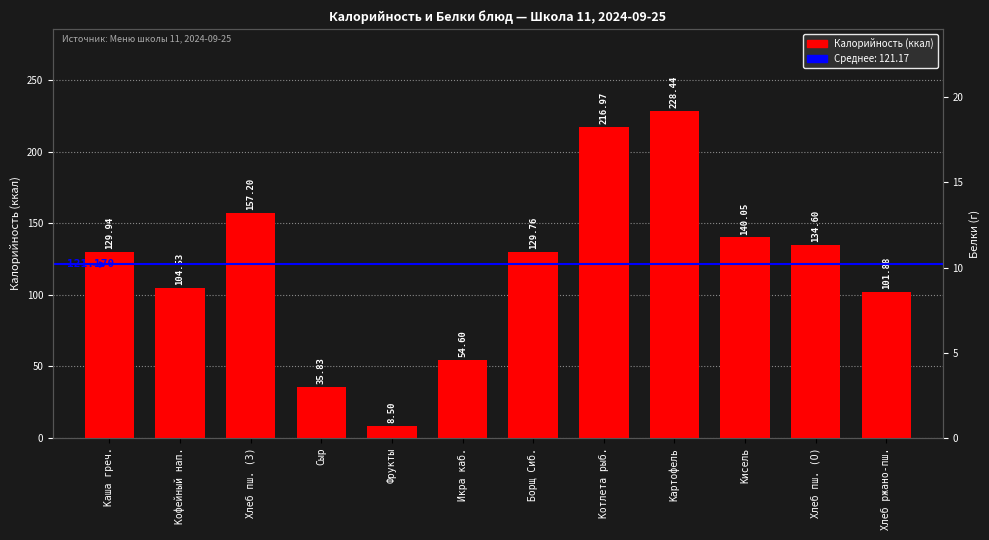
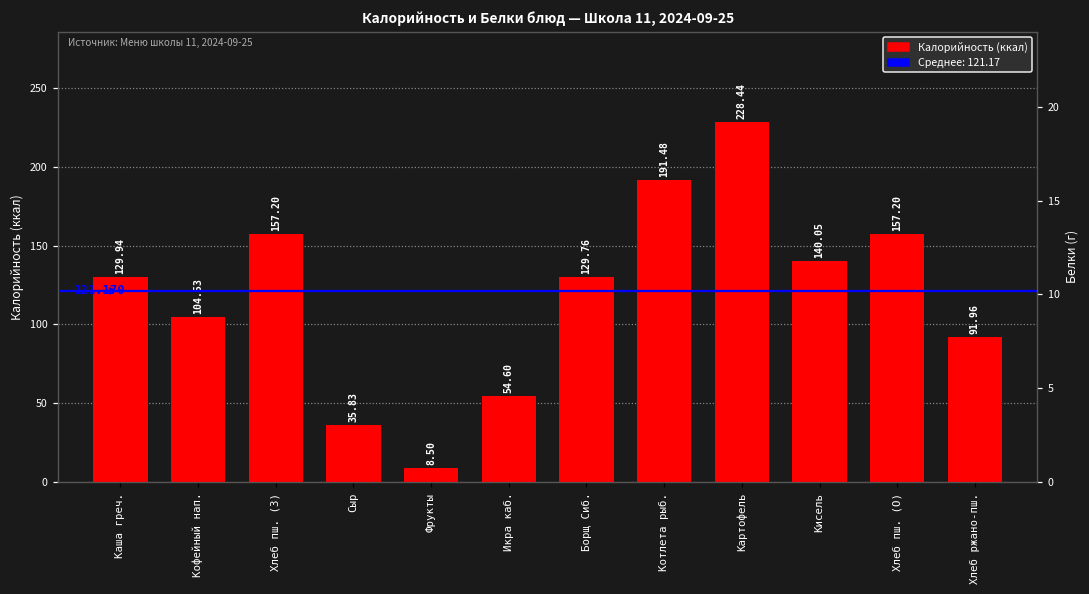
Котлета рыб.: 216.97 -> 191.48
Хлеб пш. (О): 134.60 -> 157.20
Хлеб ржано-пш.: 101.88 -> 91.96
